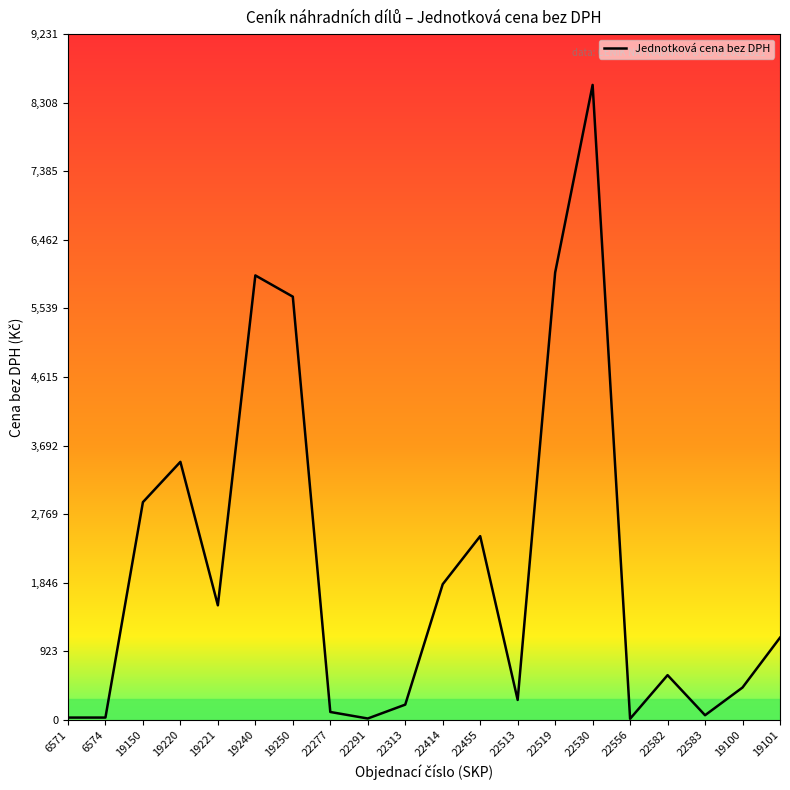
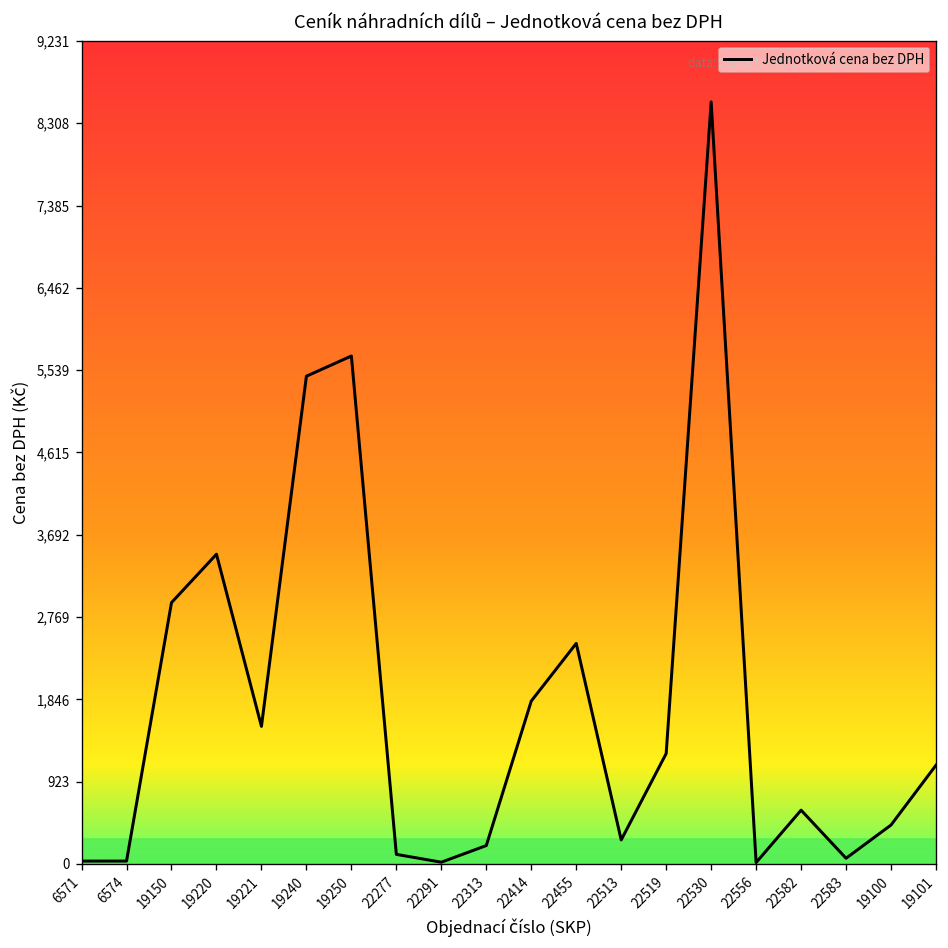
19240: 6,000 -> 5,500
22519: 6,000 -> 1,200
